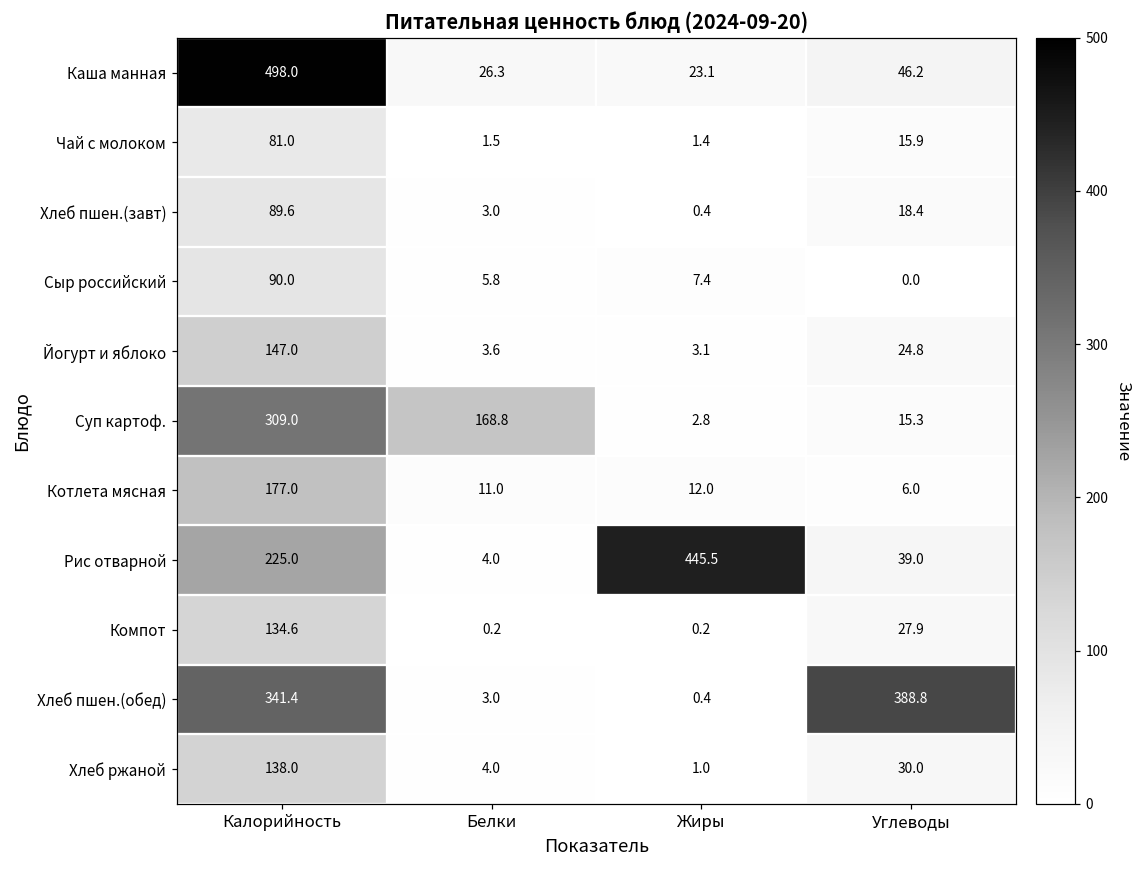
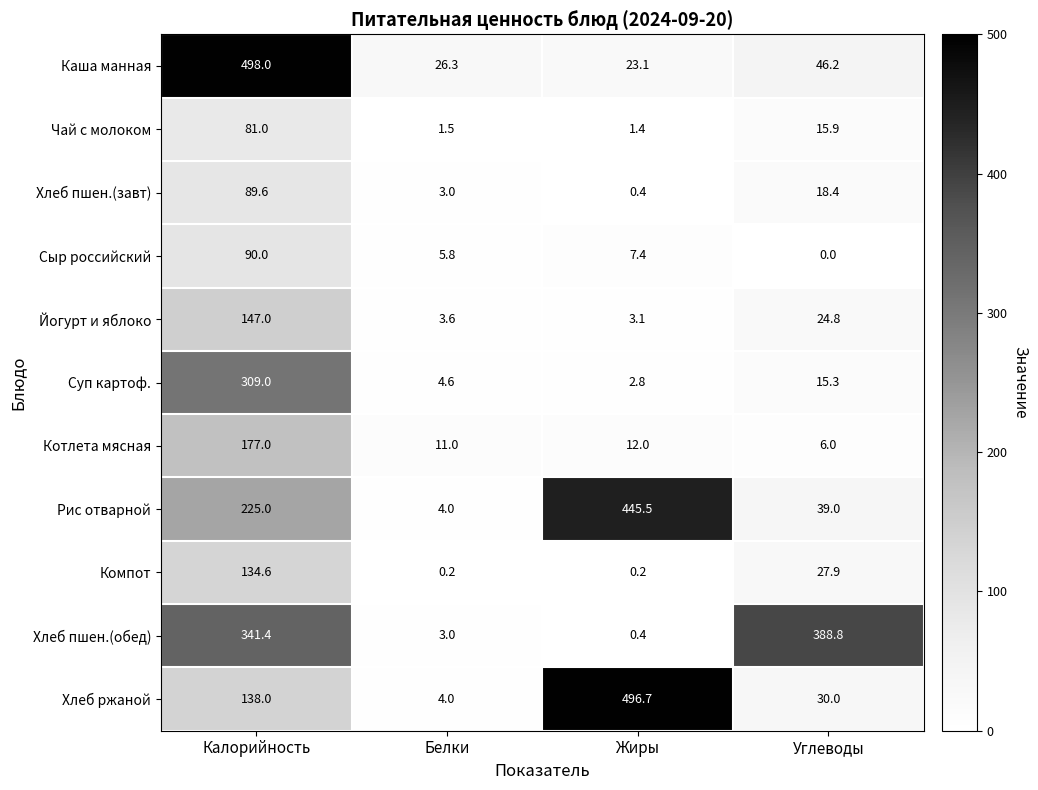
Суп картоф., Белки: 168.8 -> 4.6
Хлеб ржаной, Жиры: 1.0 -> 496.7
